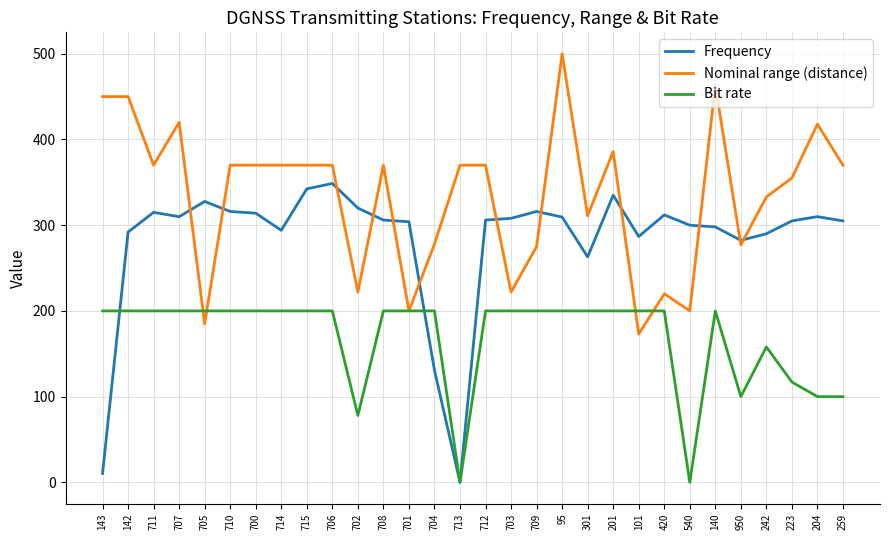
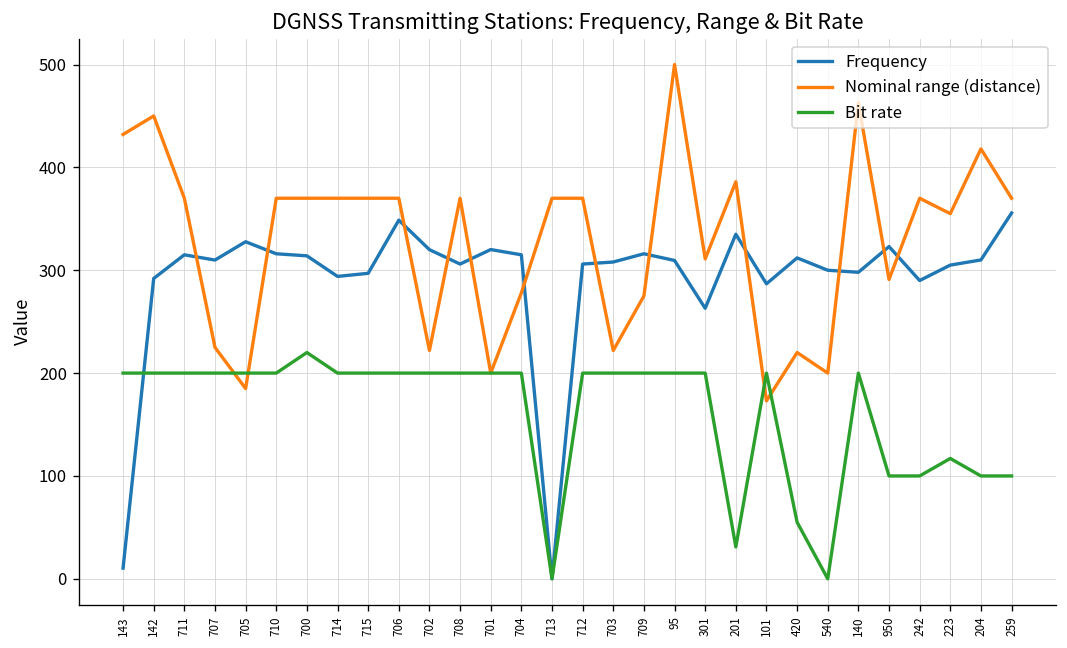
Nominal range (distance), 143: 450 -> 430
Nominal range (distance), 707: 420 -> 230
Bit rate, 700: 200 -> 220
Frequency, 715: 340 -> 300
Bit rate, 702: 80 -> 200
Frequency, 701: 300 -> 320
Frequency, 704: 130 -> 320
Bit rate, 201: 200 -> 30
Bit rate, 420: 200 -> 60
Frequency, 950: 280 -> 320
Nominal range (distance), 950: 280 -> 290
Nominal range (distance), 242: 330 -> 370
Bit rate, 242: 160 -> 100
Frequency, 259: 310 -> 360
